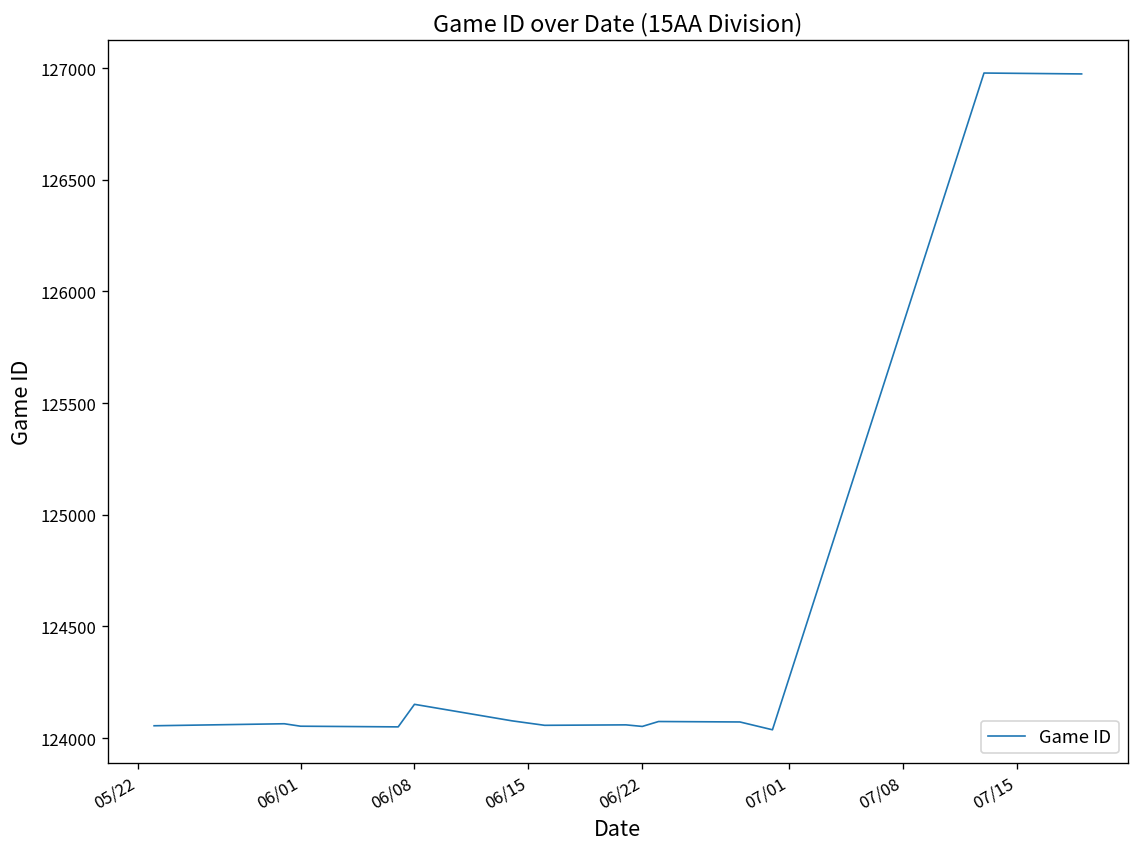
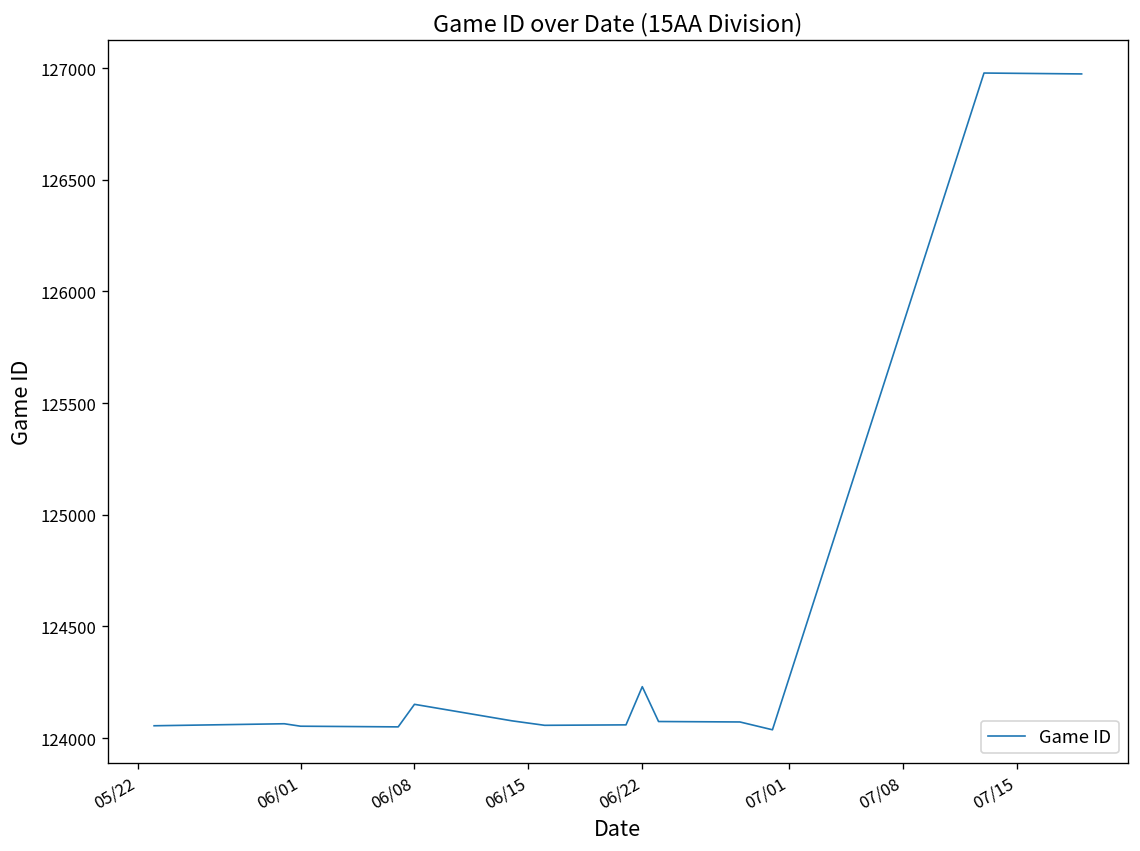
06/22: 124050 -> 124230
